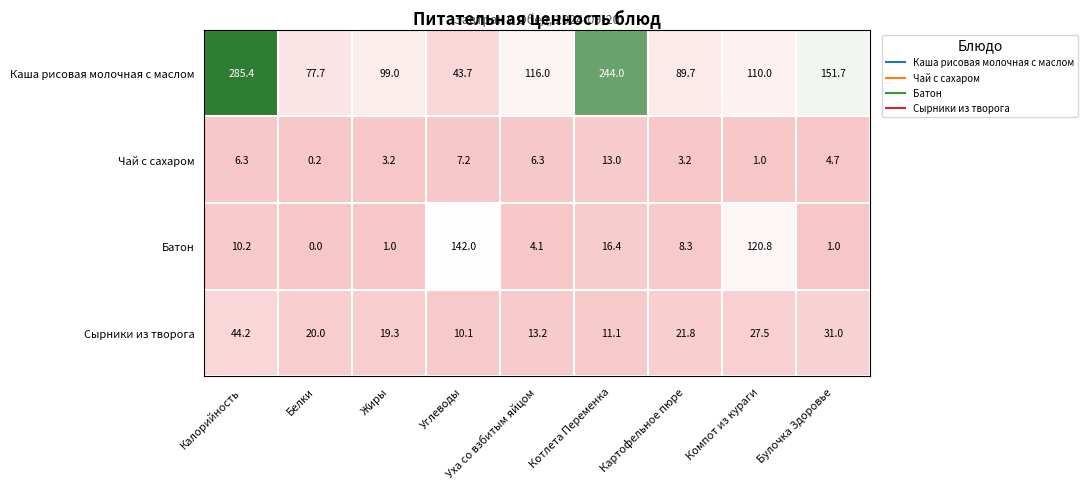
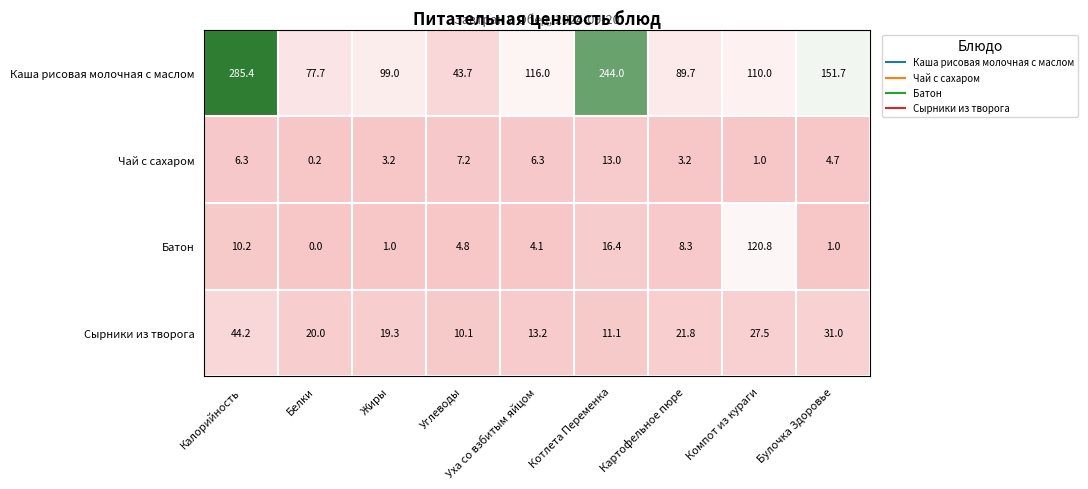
Батон, Углеводы: 142.0 -> 4.8
